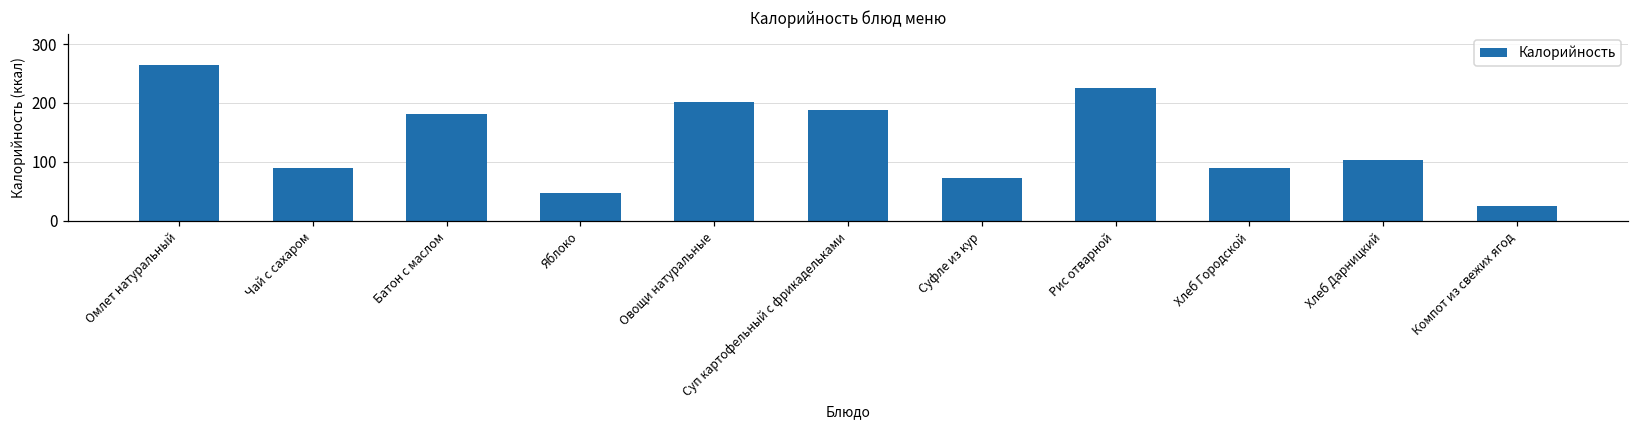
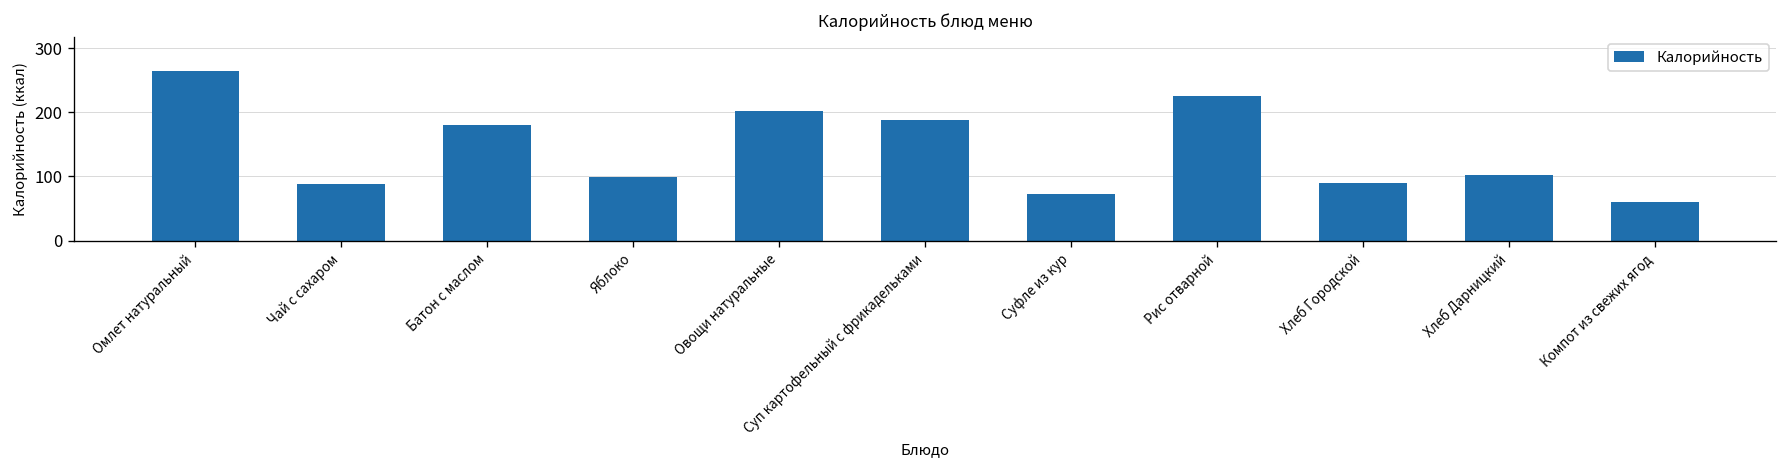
Яблоко: 50 -> 100
Компот из свежих ягод: 30 -> 60
